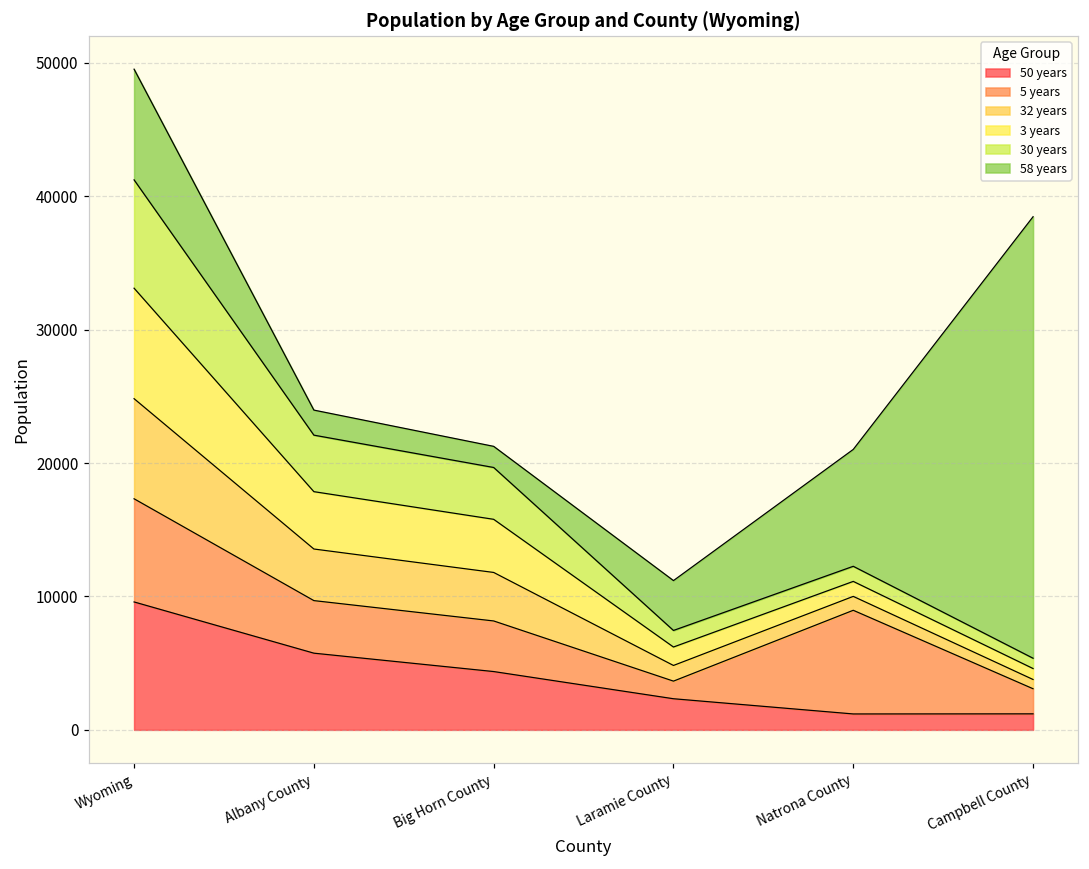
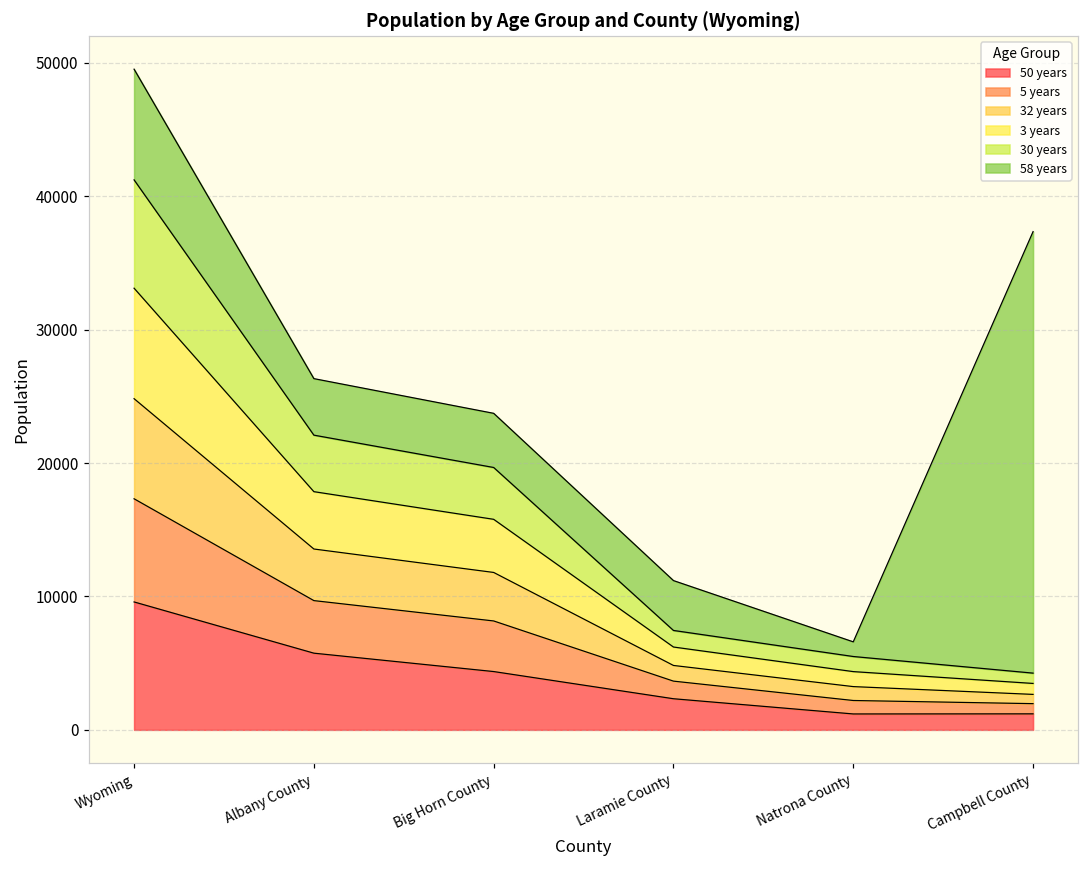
58 years, Albany County: 1900 -> 4200
58 years, Big Horn County: 1600 -> 4100
5 years, Natrona County: 7800 -> 1000
58 years, Natrona County: 8800 -> 1100
5 years, Campbell County: 1900 -> 800
